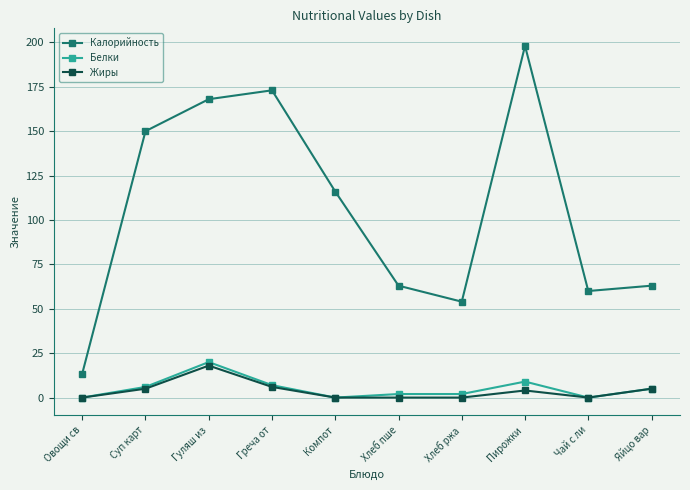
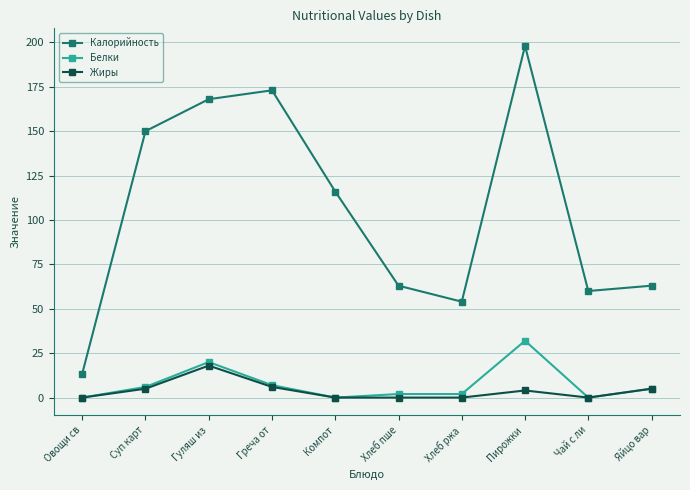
Белки, Пирожки: 9 -> 32
